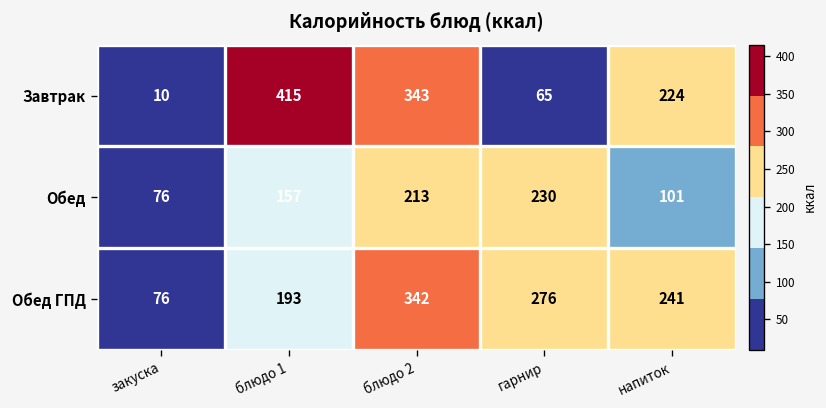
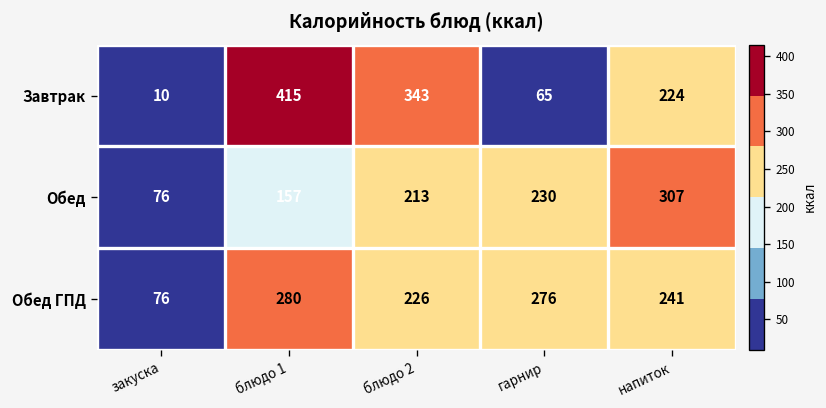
Обед, напиток: 101 -> 307
Обед ГПД, блюдо 1: 193 -> 280
Обед ГПД, блюдо 2: 342 -> 226
